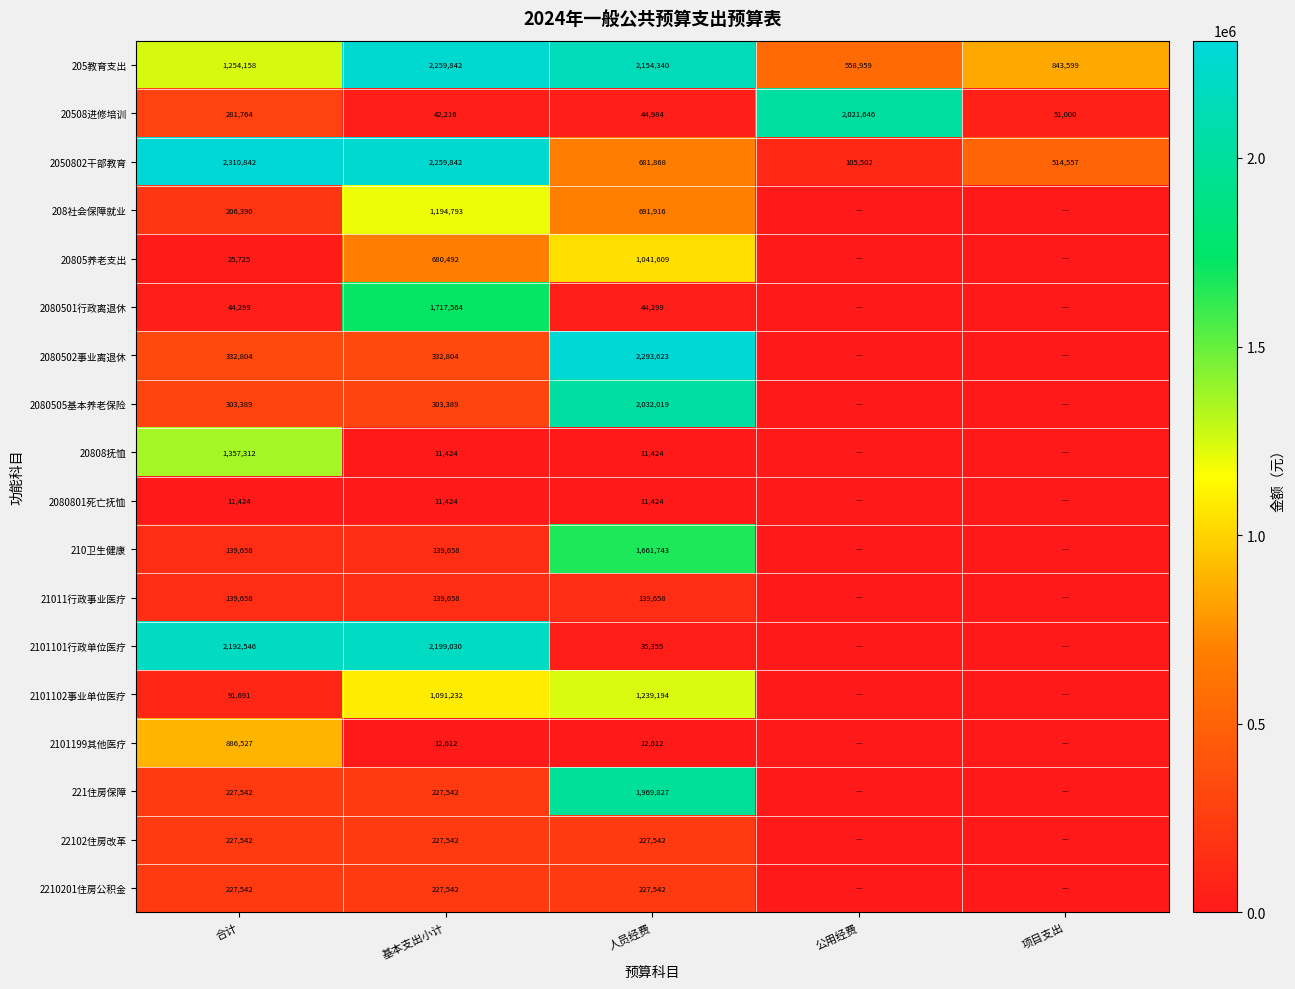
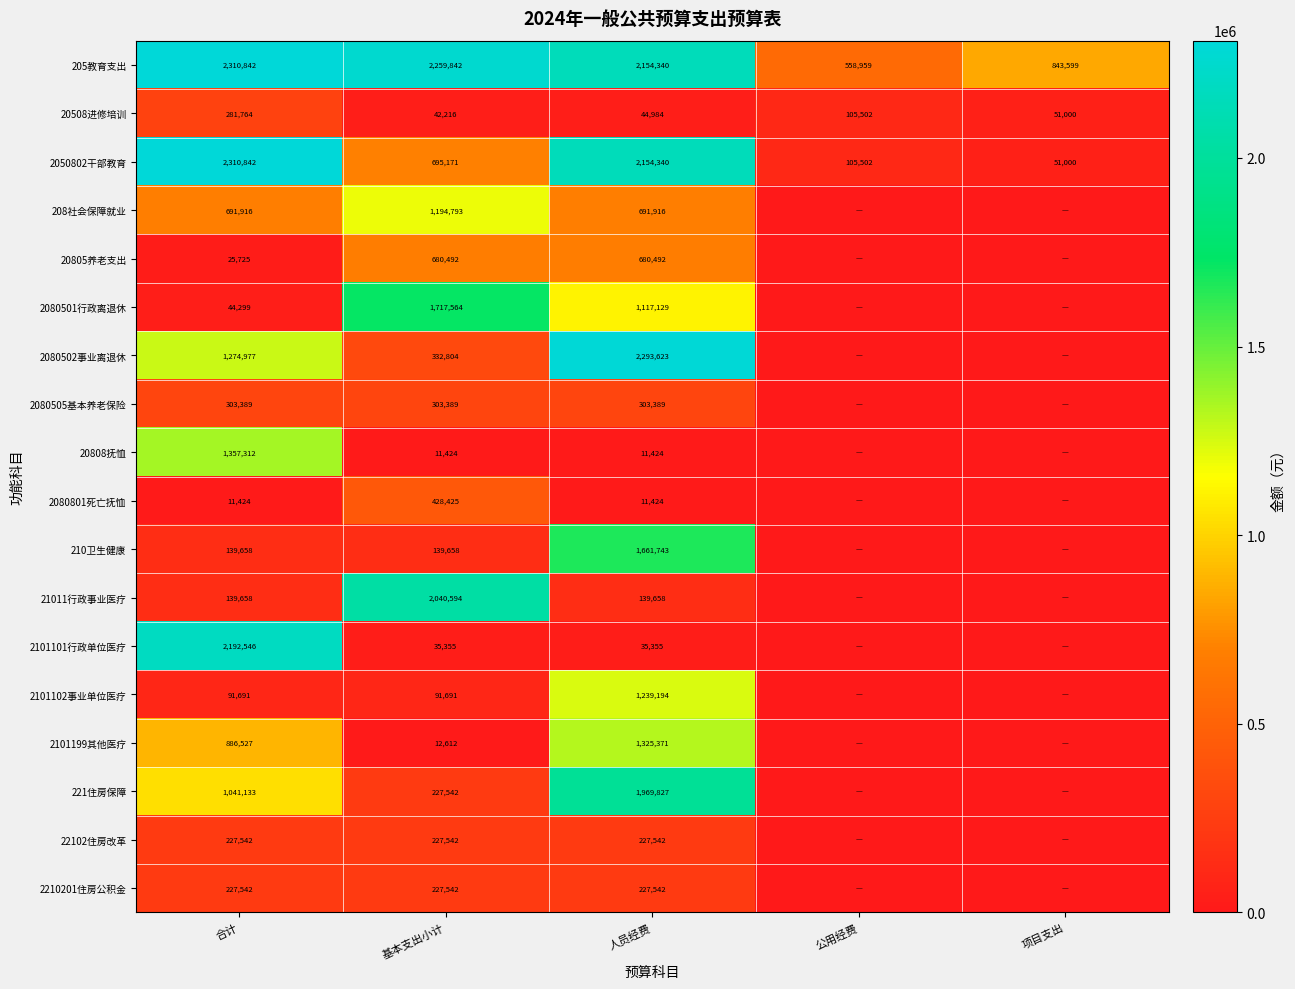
205教育支出, 合计: 1,254,158 -> 2,310,842
20508进修培训, 公用经费: 2,021,646 -> 105,502
2050802干部教育, 基本支出小计: 2,259,842 -> 695,171
2050802干部教育, 人员经费: 681,868 -> 2,154,340
2050802干部教育, 项目支出: 514,557 -> 51,000
208社会保障就业, 合计: 206,390 -> 691,916
20805养老支出, 人员经费: 1,041,609 -> 680,492
2080501行政离退休, 人员经费: 44,299 -> 1,117,129
2080502事业离退休, 合计: 332,804 -> 1,274,977
2080505基本养老保险, 人员经费: 2,032,019 -> 303,389
2080801死亡抚恤, 基本支出小计: 11,424 -> 428,425
21011行政事业医疗, 基本支出小计: 139,658 -> 2,040,594
2101101行政单位医疗, 基本支出小计: 2,199,030 -> 35,355
2101102事业单位医疗, 基本支出小计: 1,091,232 -> 91,691
2101199其他医疗, 人员经费: 12,612 -> 1,325,371
221住房保障, 合计: 227,542 -> 1,041,133
